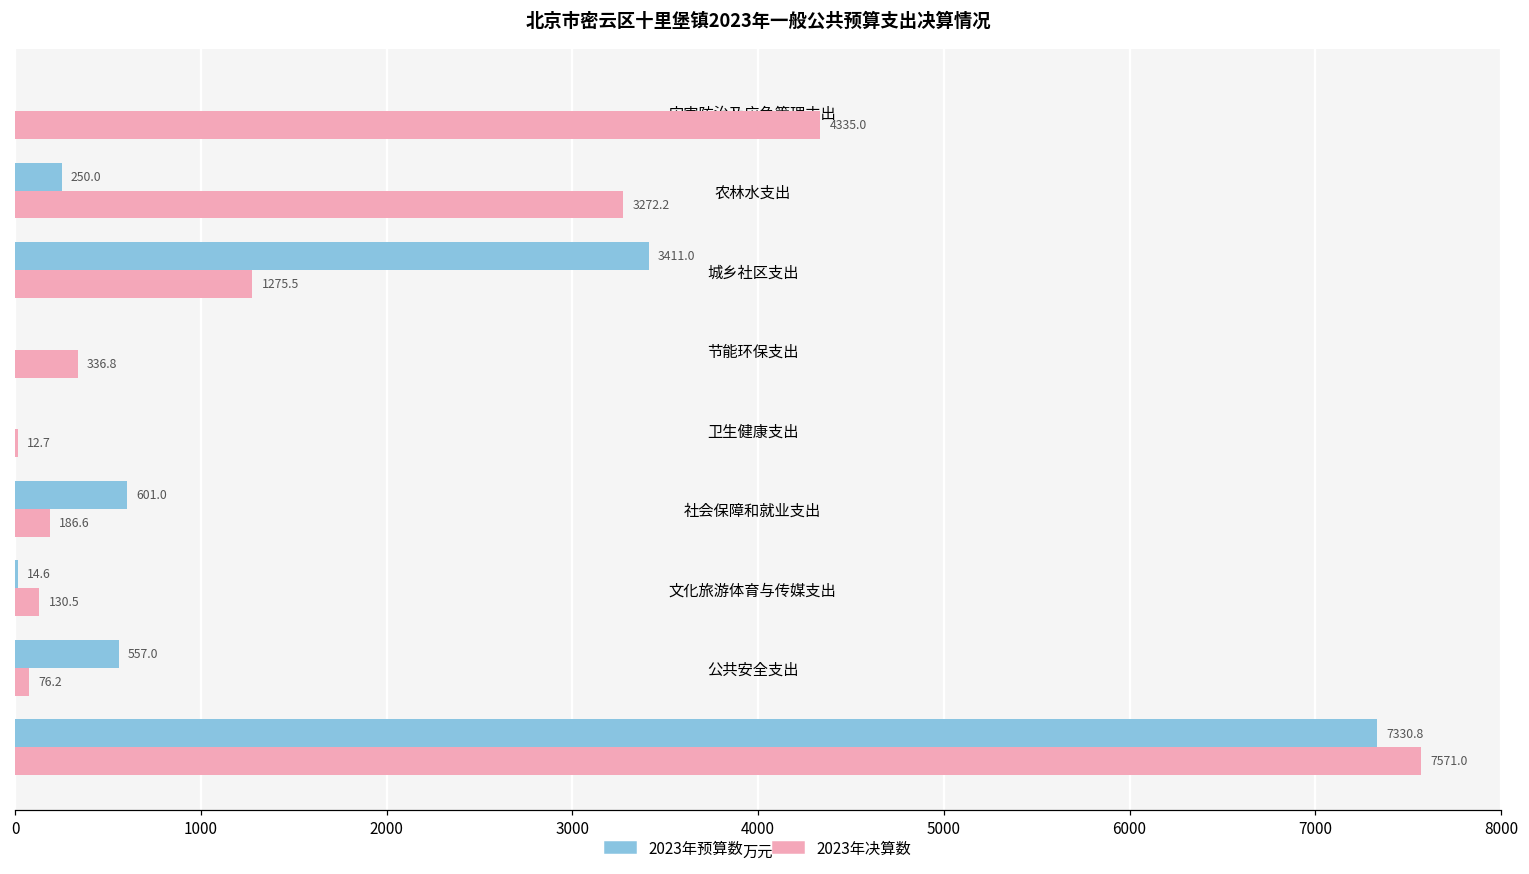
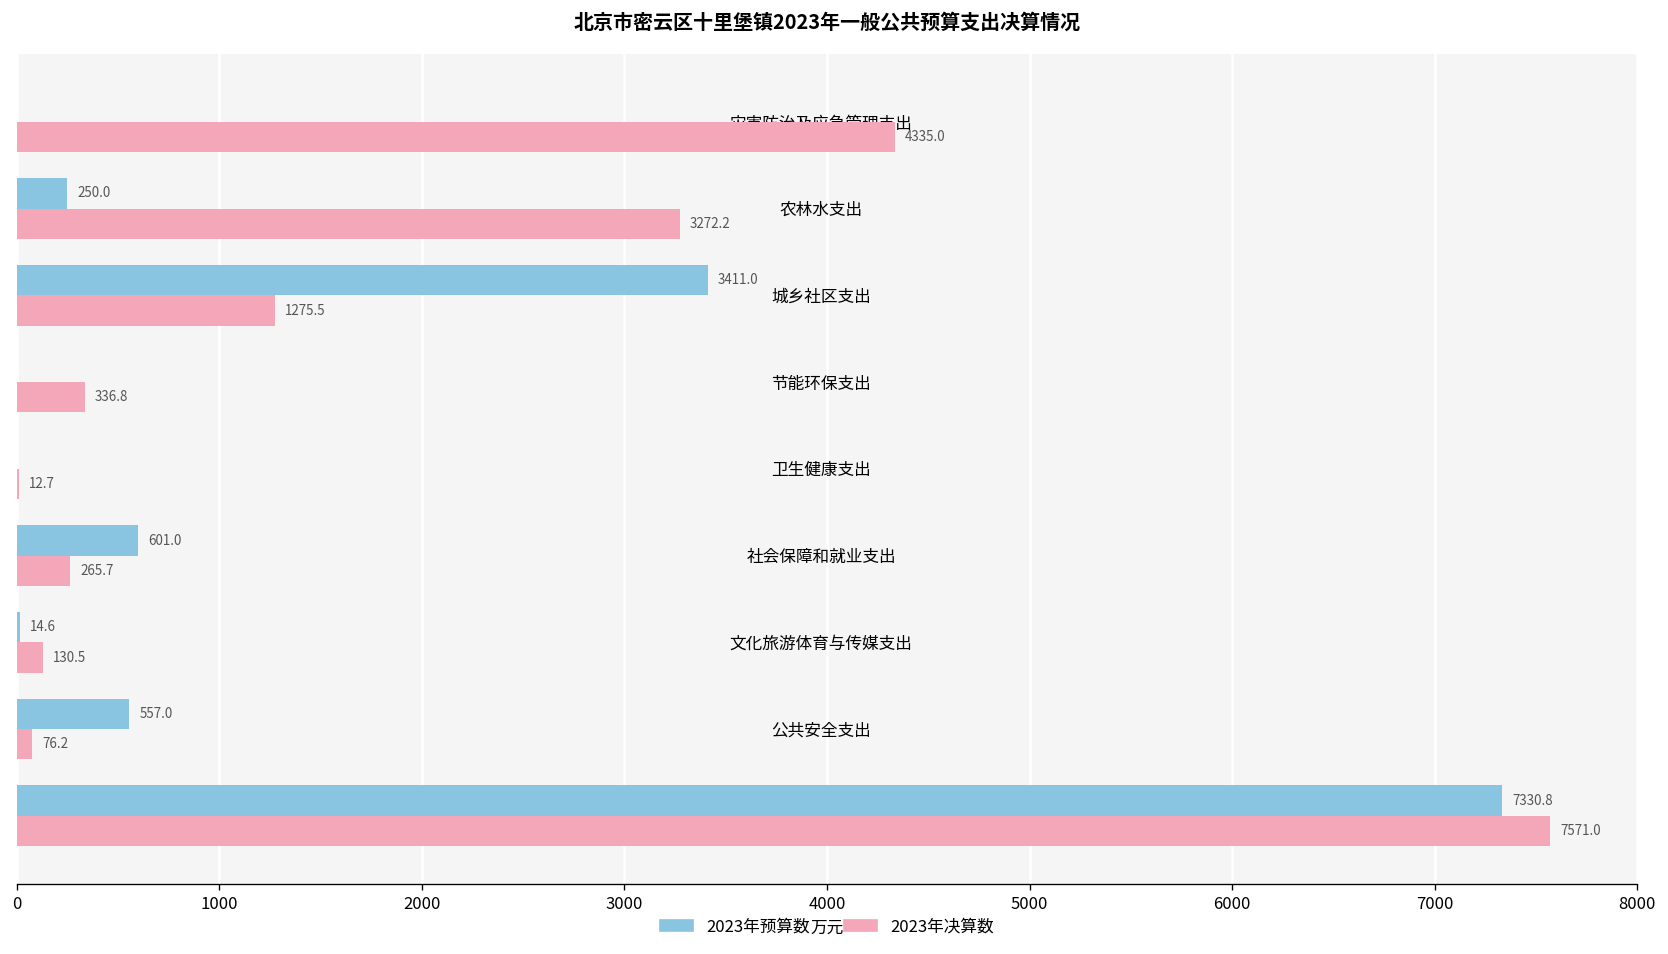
2023年决算数, 社会保障和就业支出: 186.6 -> 265.7
